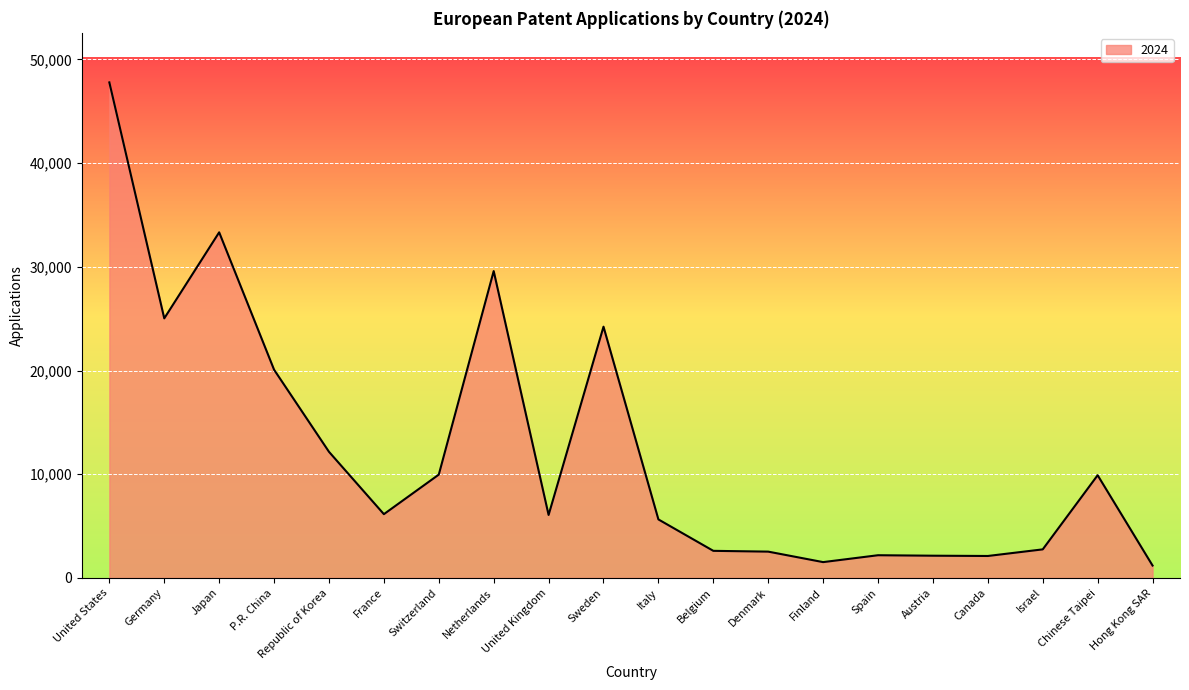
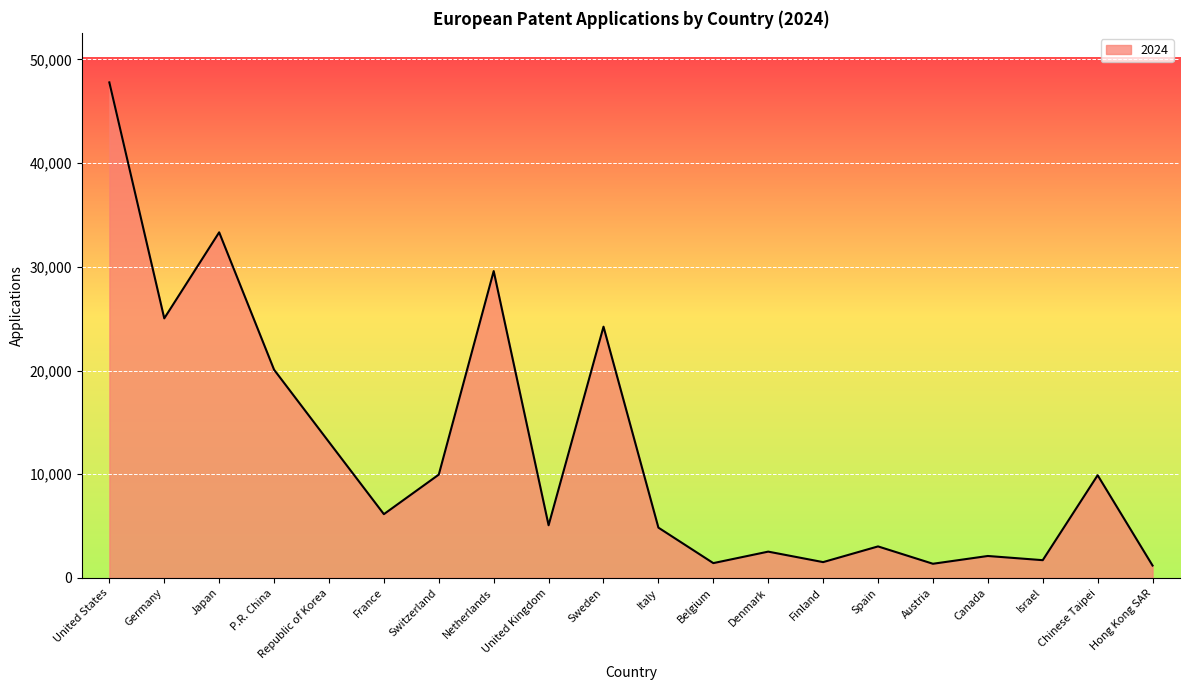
Republic of Korea: 12,200 -> 13,100
United Kingdom: 6,100 -> 5,100
Italy: 5,600 -> 4,900
Belgium: 2,600 -> 1,400
Spain: 2,200 -> 3,000
Austria: 2,100 -> 1,400
Israel: 2,800 -> 1,700
